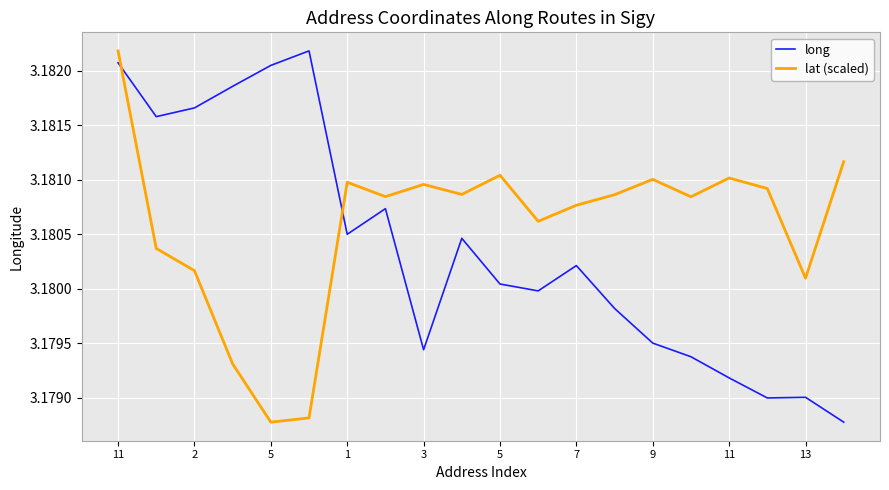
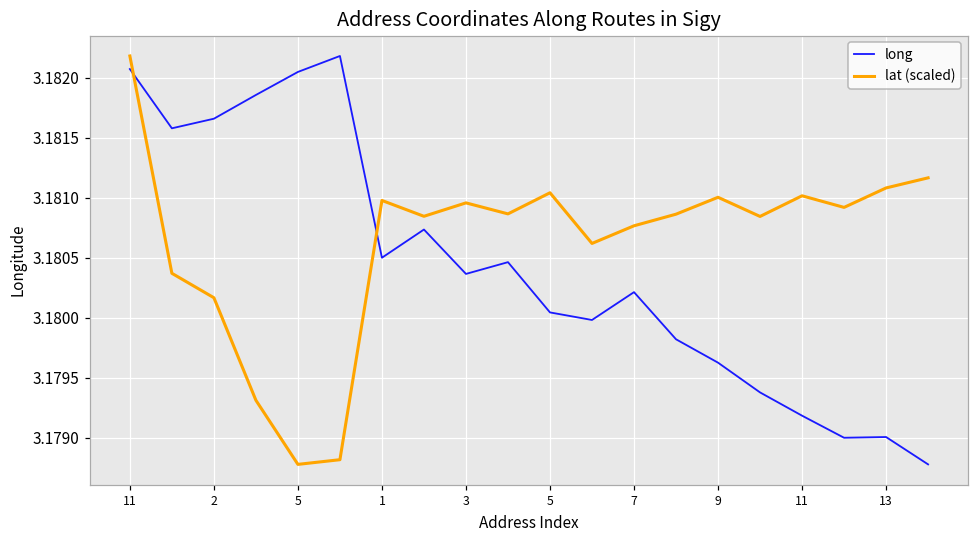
long, 3: 3.17944 -> 3.18036
long, 9: 3.17950 -> 3.17962
lat (scaled), 13: 3.18010 -> 3.18108
